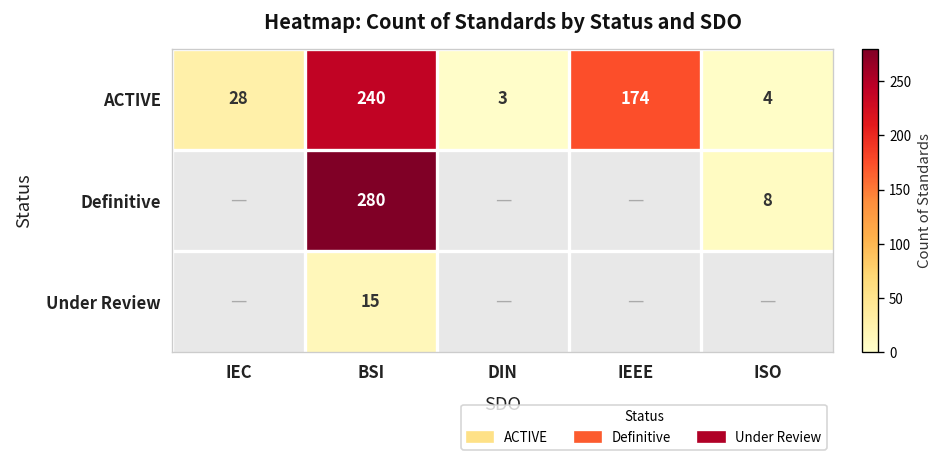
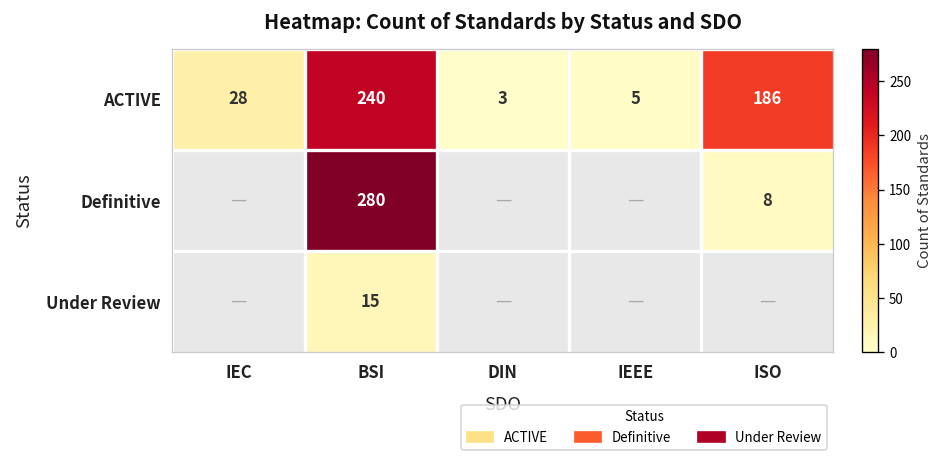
ACTIVE, IEEE: 174 -> 5
ACTIVE, ISO: 4 -> 186
